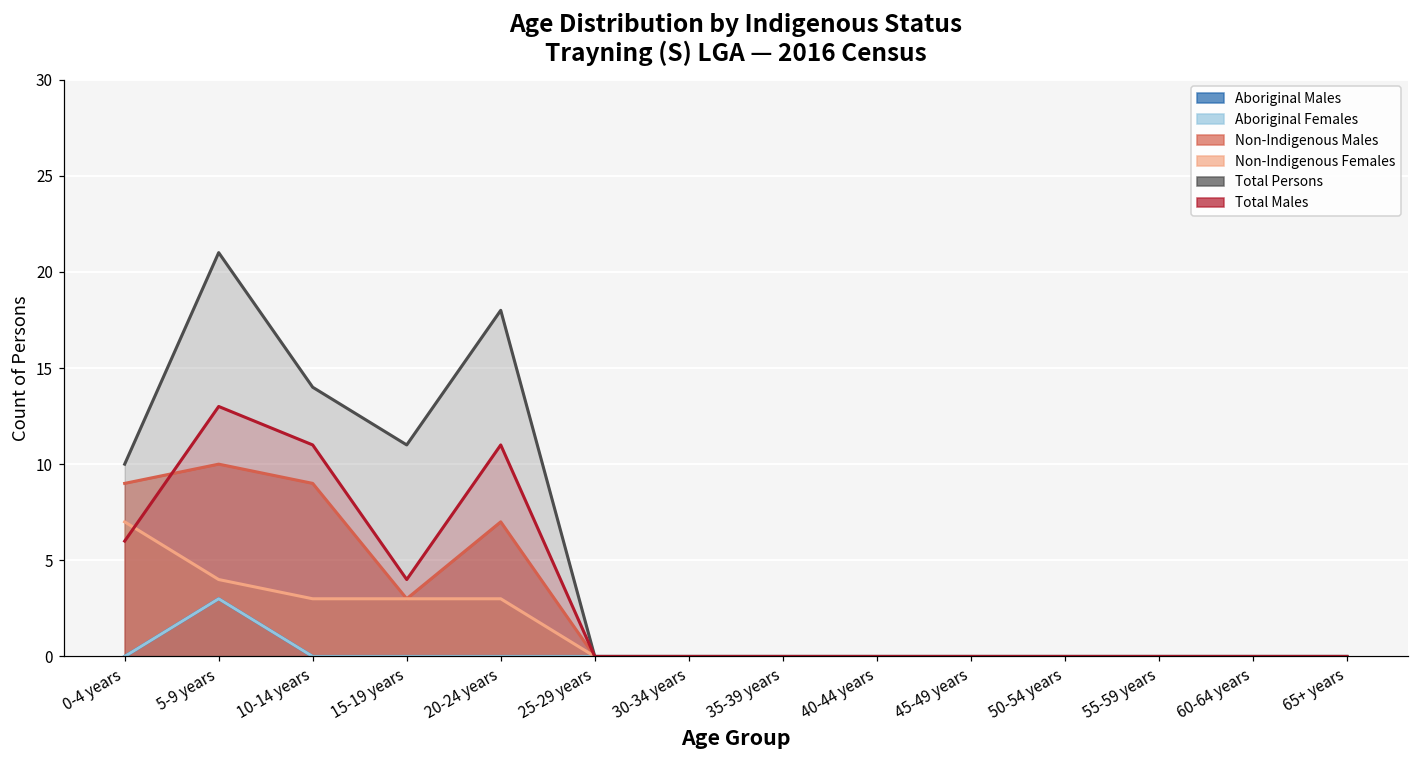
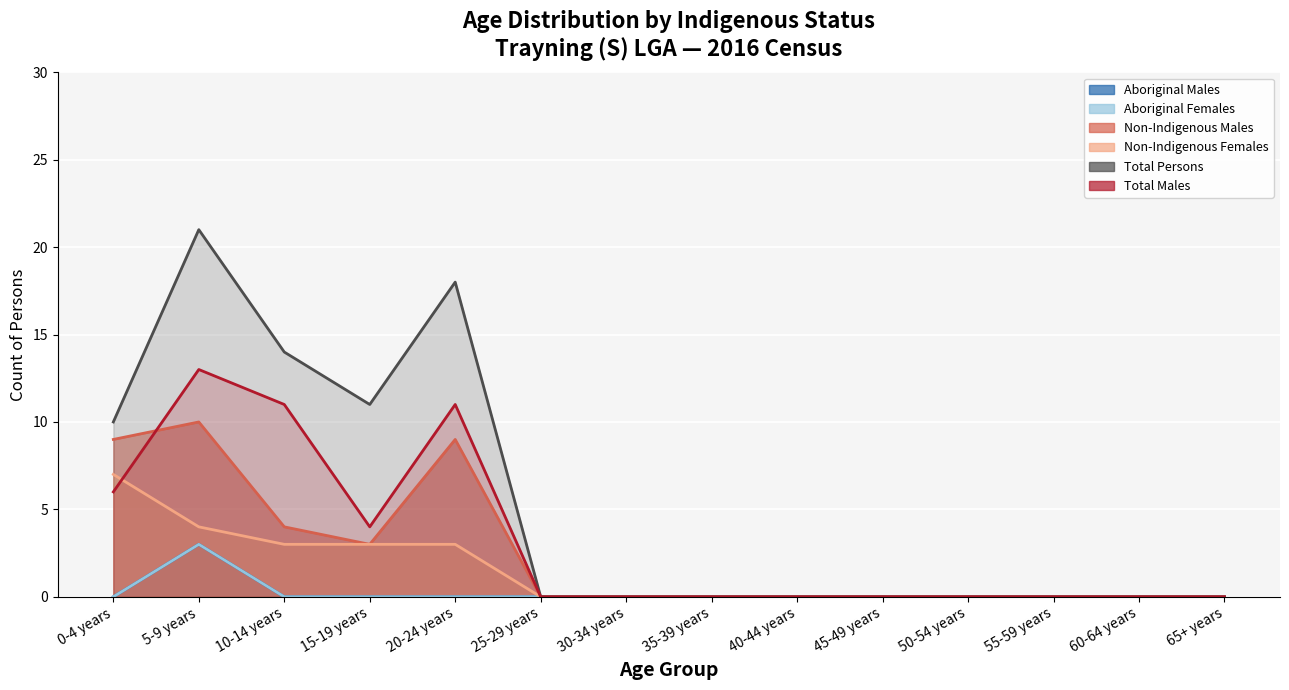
Non-Indigenous Males, 10-14 years: 9 -> 4
Non-Indigenous Males, 20-24 years: 7 -> 9
